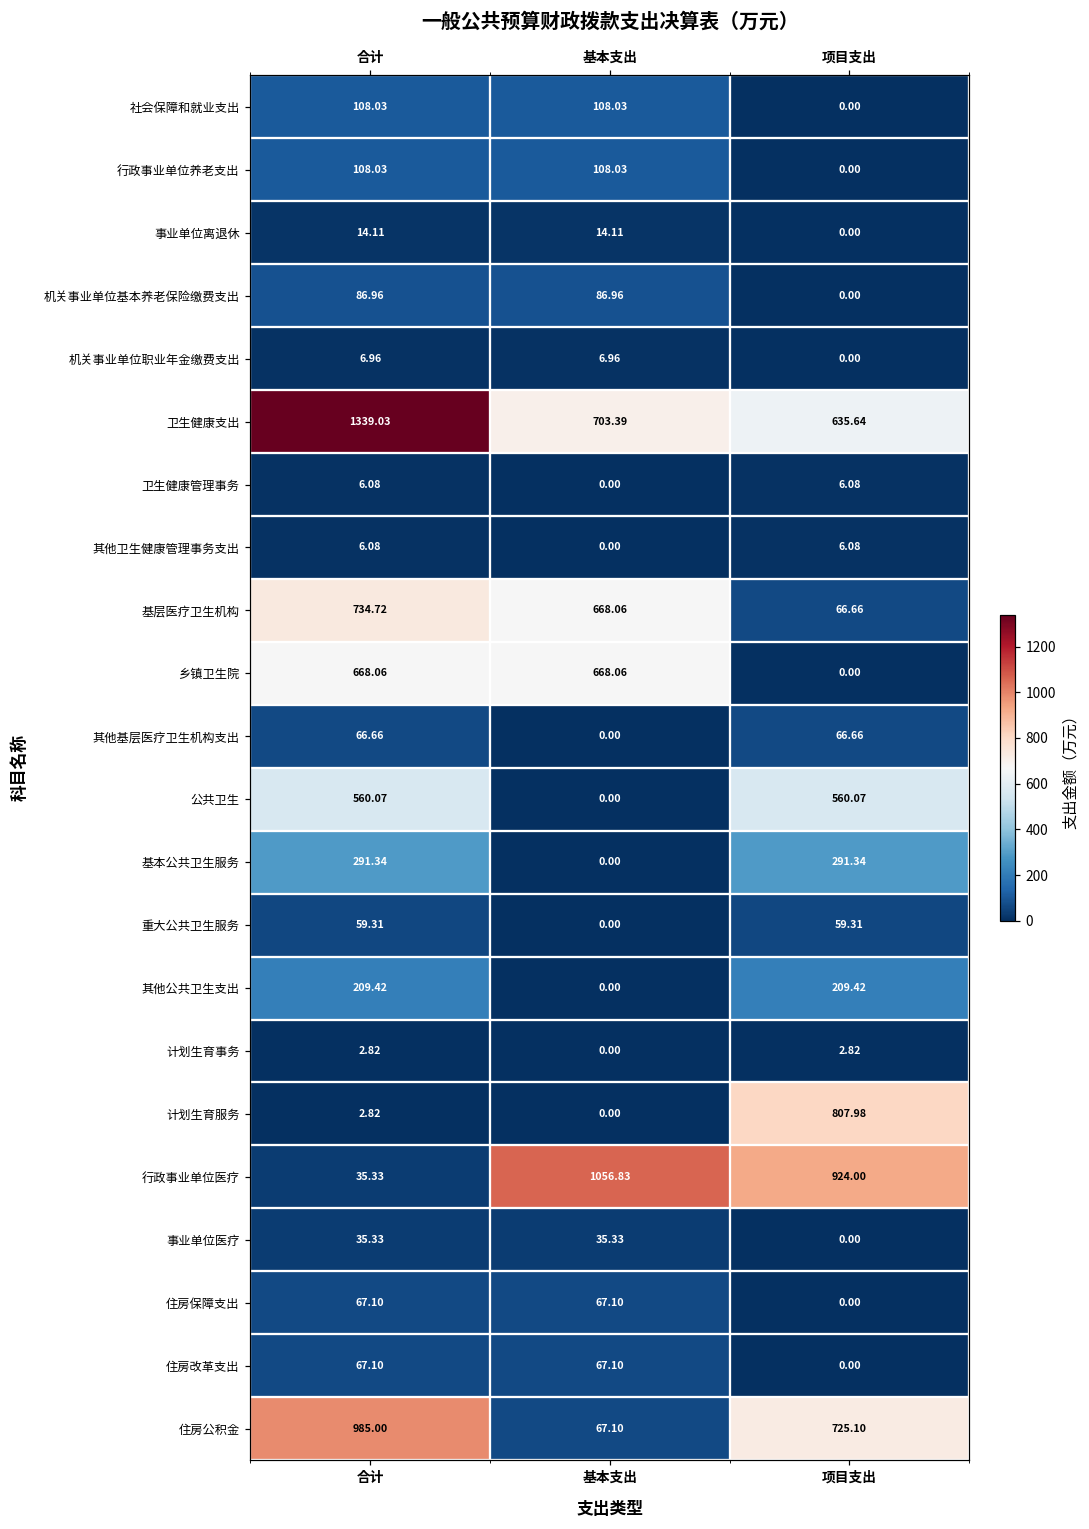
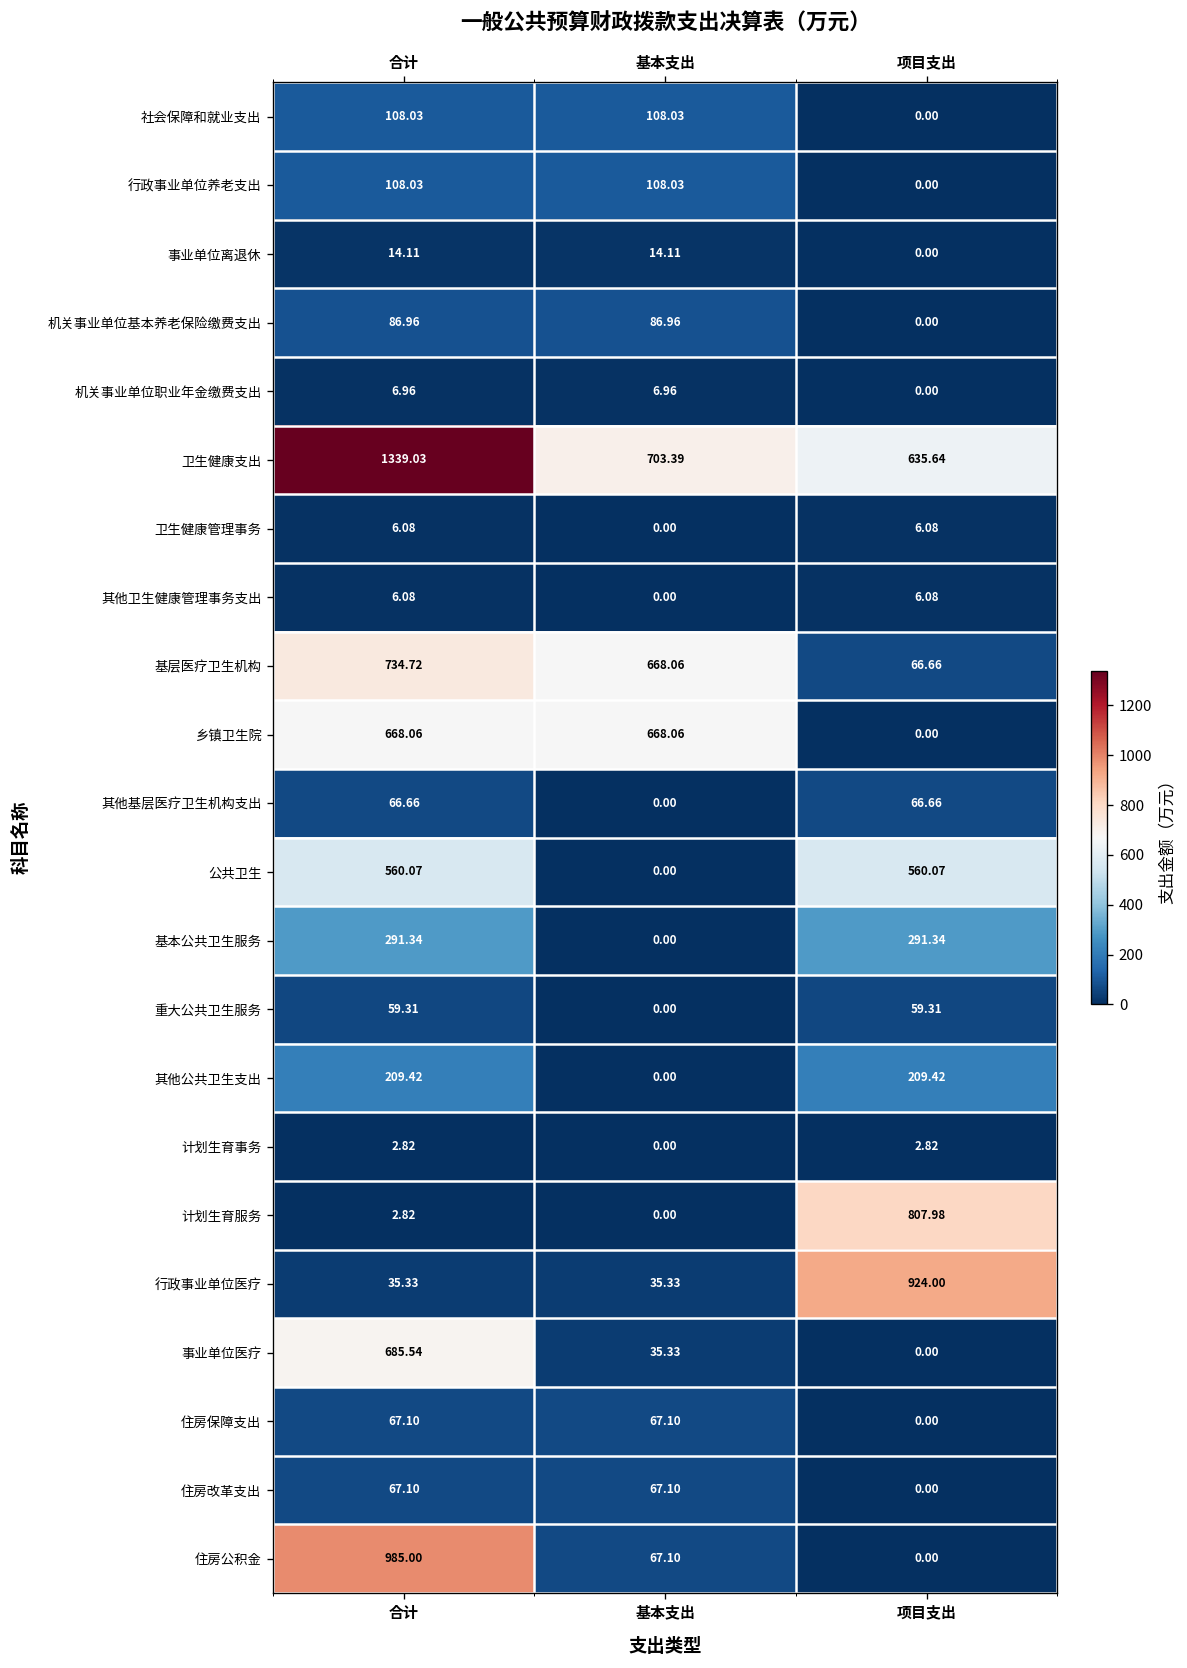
行政事业单位医疗, 基本支出: 1056.83 -> 35.33
事业单位医疗, 合计: 35.33 -> 685.54
住房公积金, 项目支出: 725.10 -> 0.00
